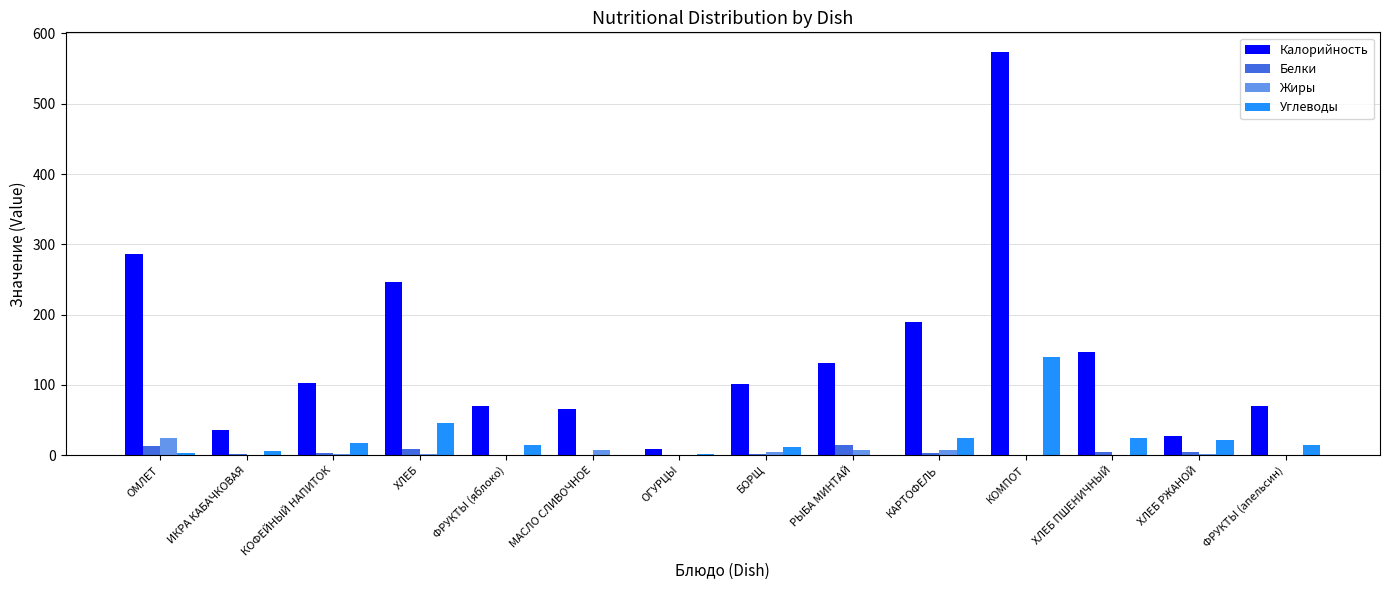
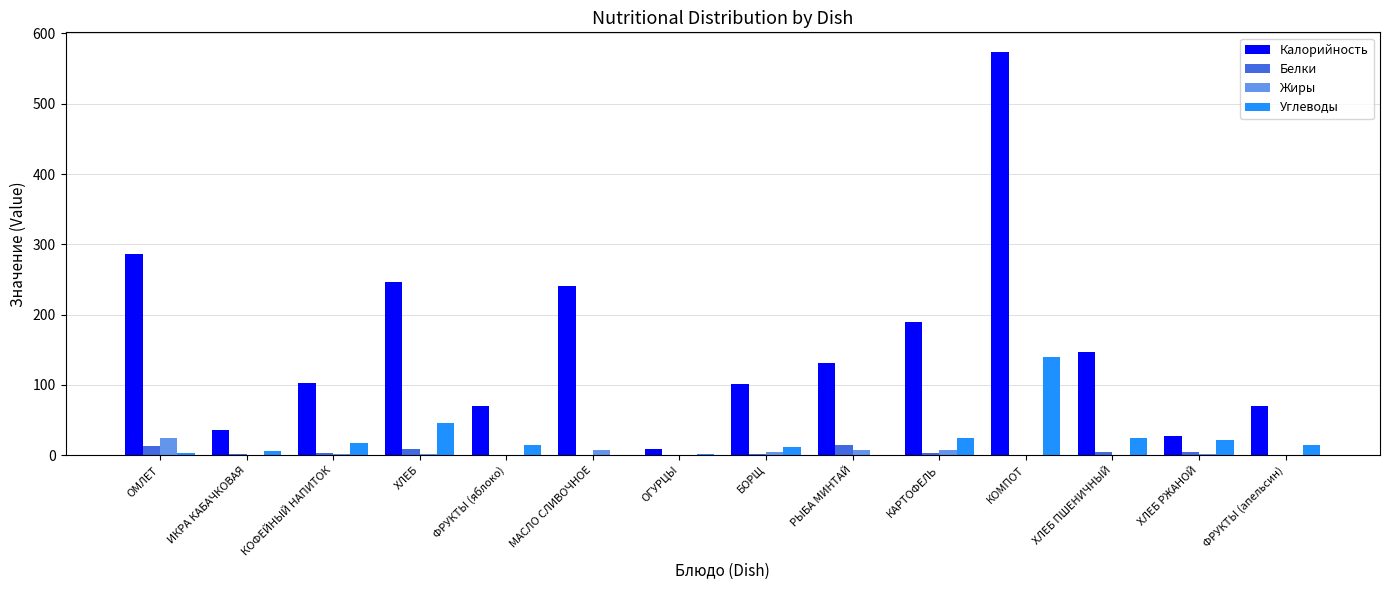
Калорийность, МАСЛО СЛИВОЧНОЕ: 70 -> 240
